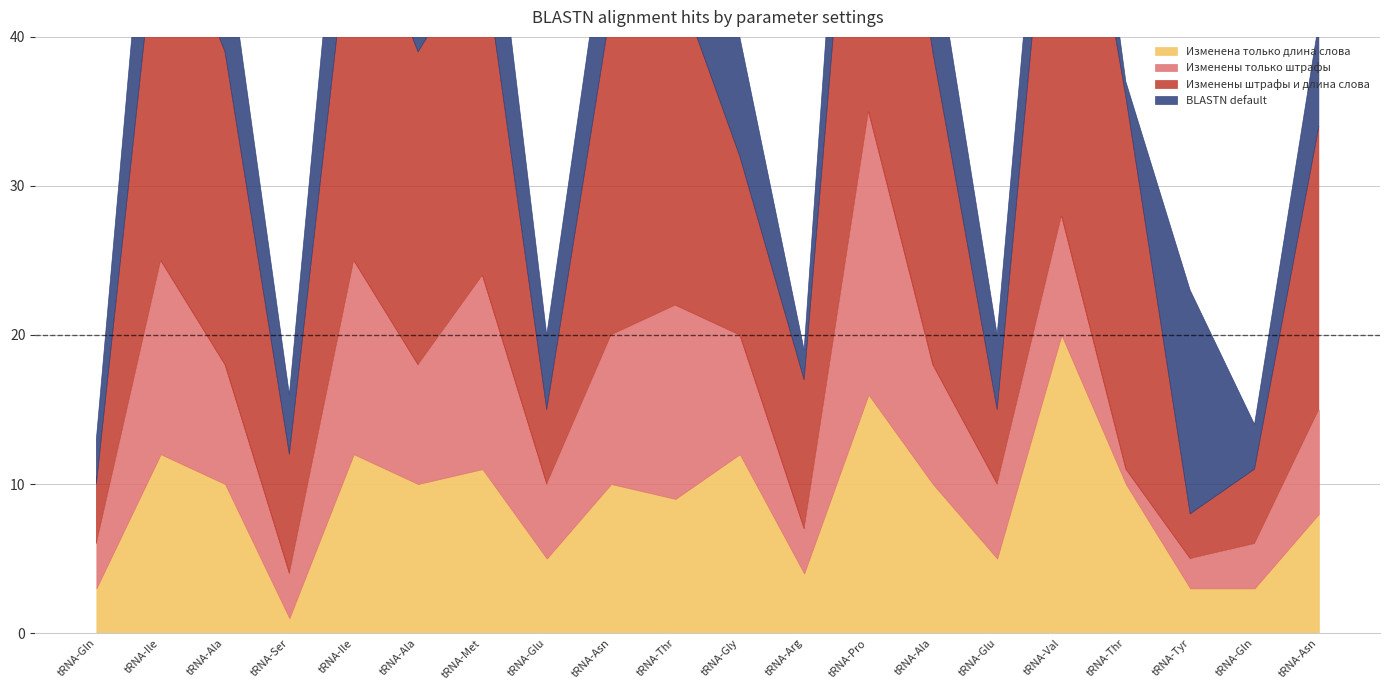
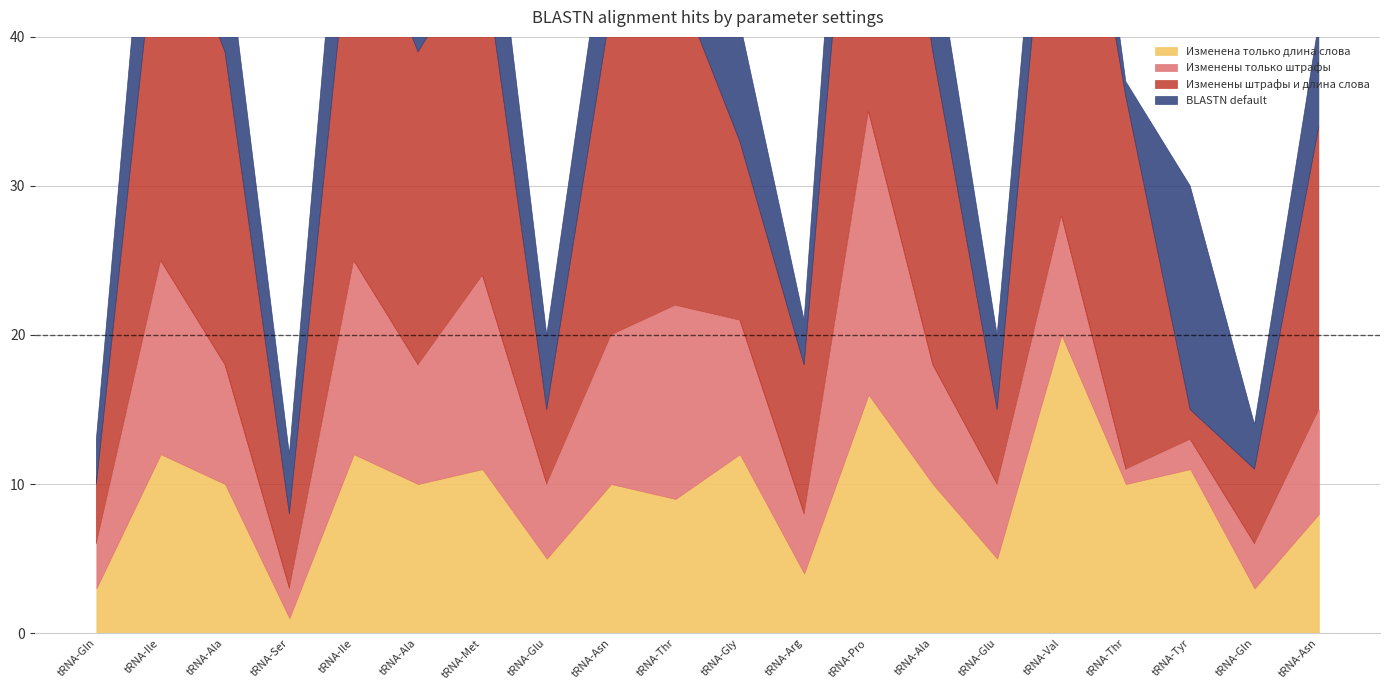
Изменены только штрафы, tRNA-Ser: 3 -> 2
Изменены штрафы и длина слова, tRNA-Ser: 8 -> 5
Изменены только штрафы, tRNA-Gly: 8 -> 9
Изменены только штрафы, tRNA-Arg: 3 -> 4
BLASTN default, tRNA-Arg: 2 -> 3
Изменена только длина слова, tRNA-Tyr: 3 -> 11
Изменены штрафы и длина слова, tRNA-Tyr: 3 -> 2
